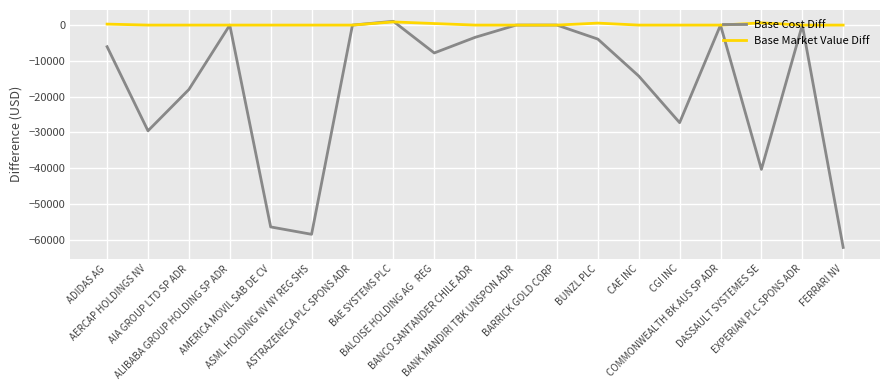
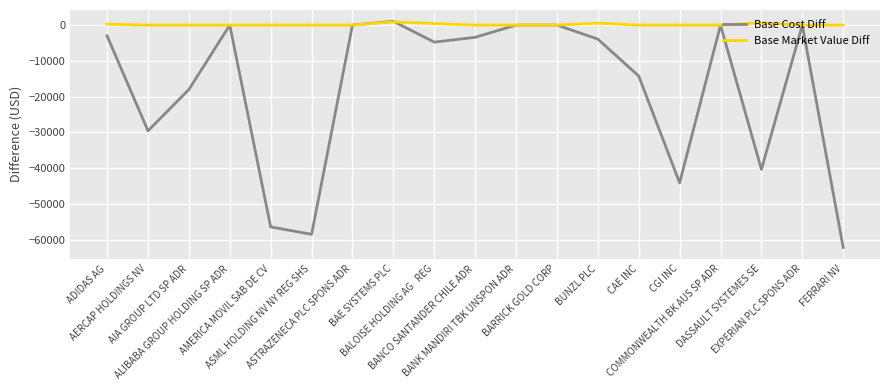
Base Cost Diff, ADIDAS AG: -6000 -> -3000
Base Cost Diff, BALOISE HOLDING AG REG: -8000 -> -5000
Base Cost Diff, CGI INC: -27000 -> -44000
